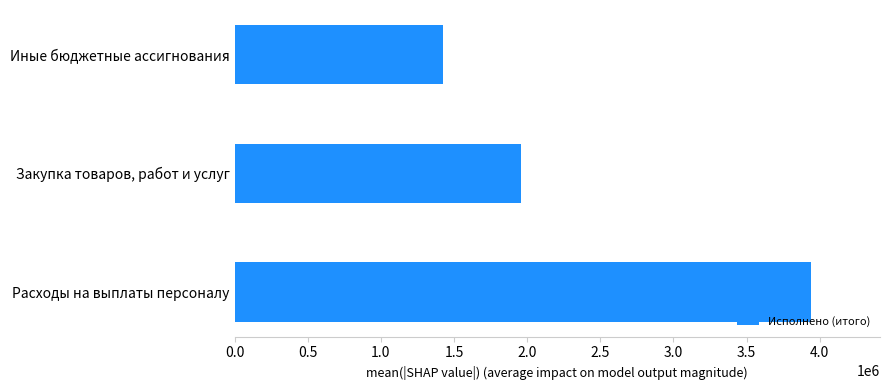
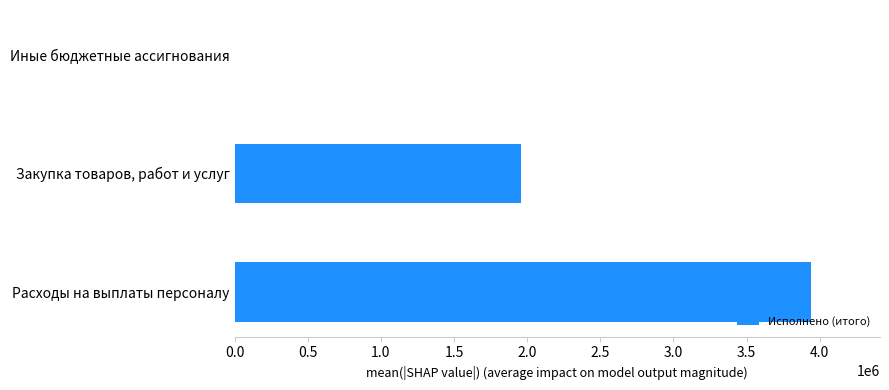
Иные бюджетные ассигнования: 1420000 -> 10000
